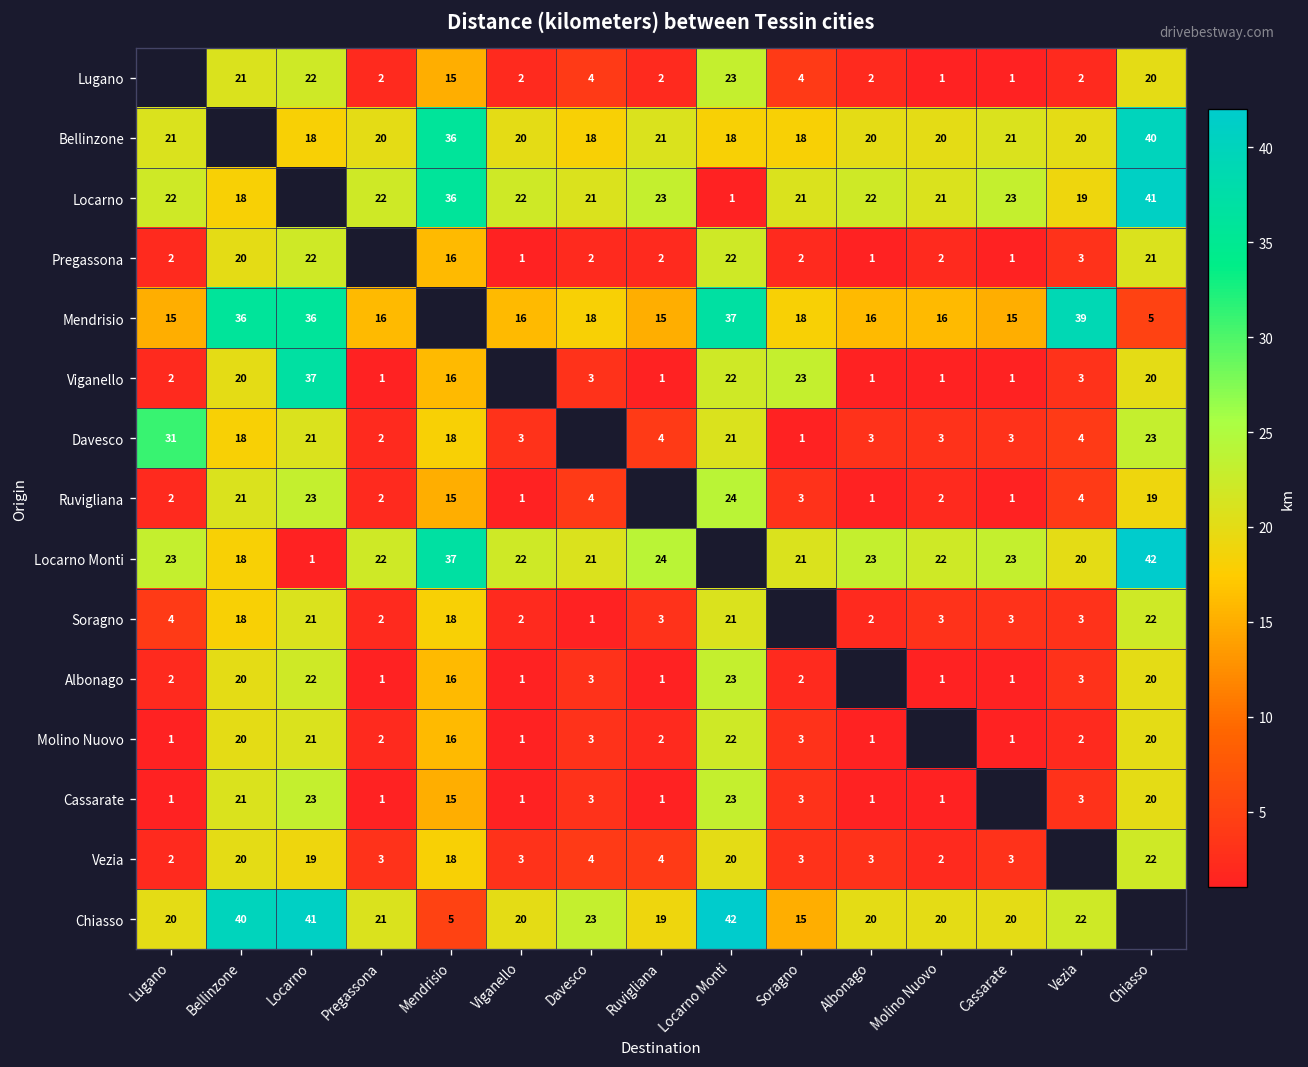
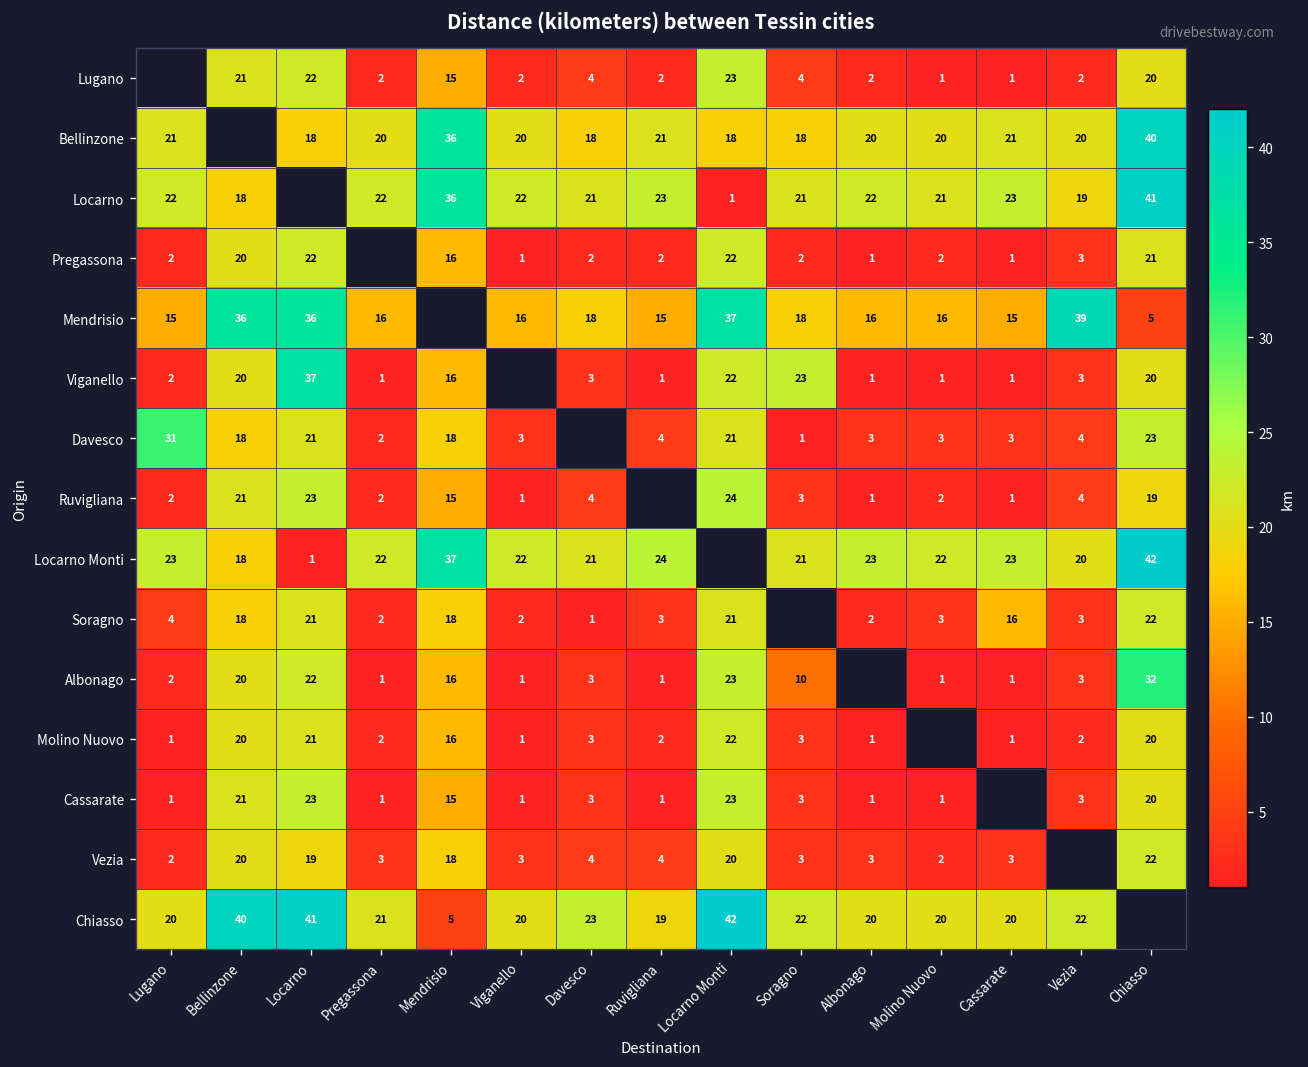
Soragno, Cassarate: 3 -> 16
Albonago, Soragno: 2 -> 10
Albonago, Chiasso: 20 -> 32
Chiasso, Soragno: 15 -> 22
